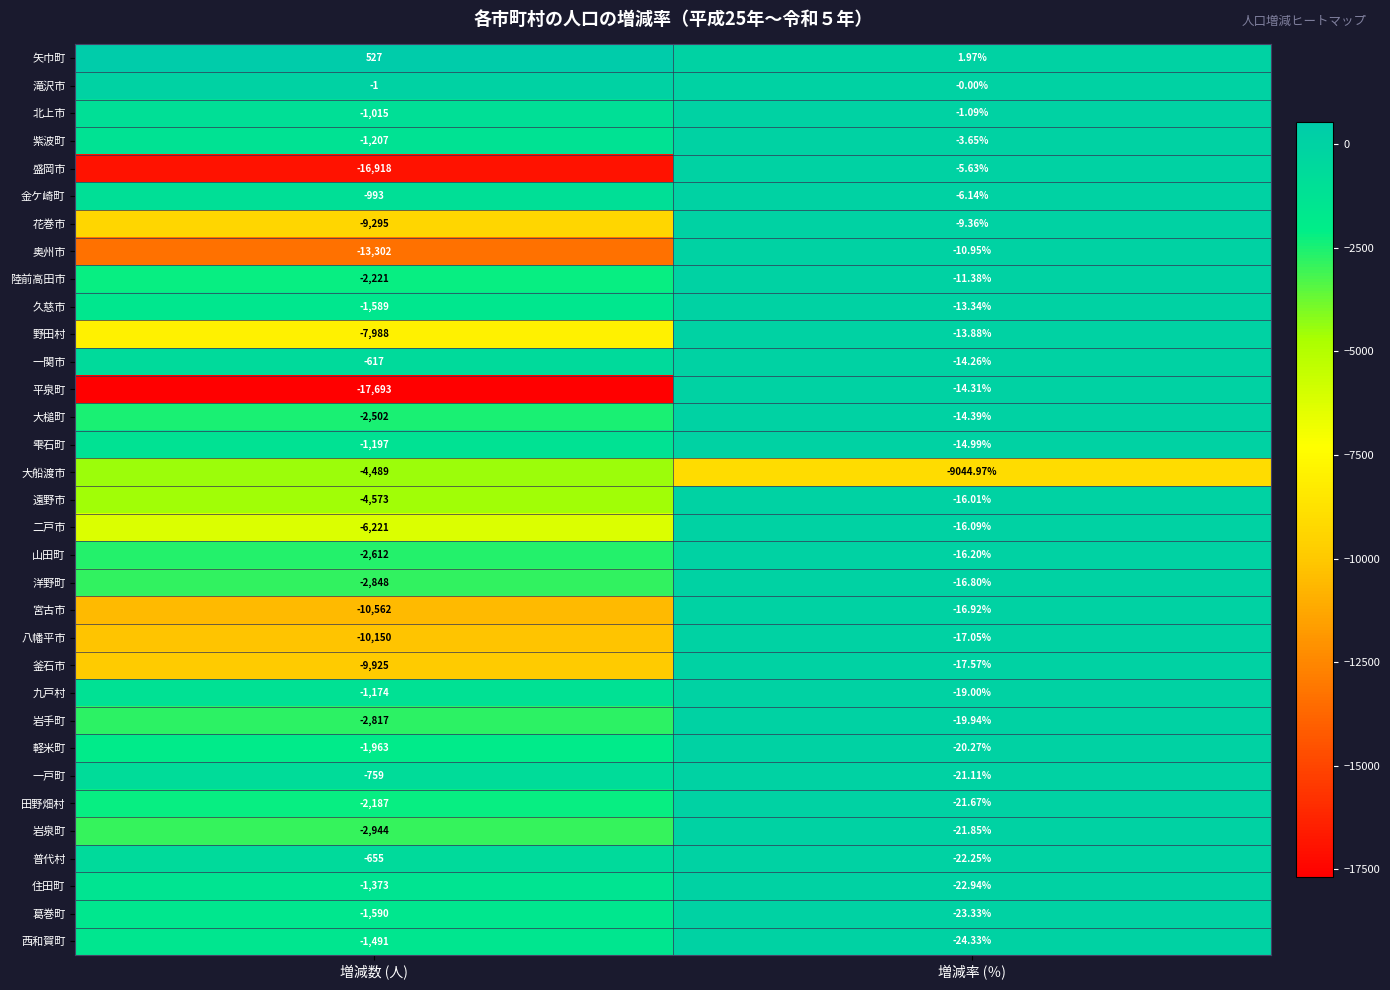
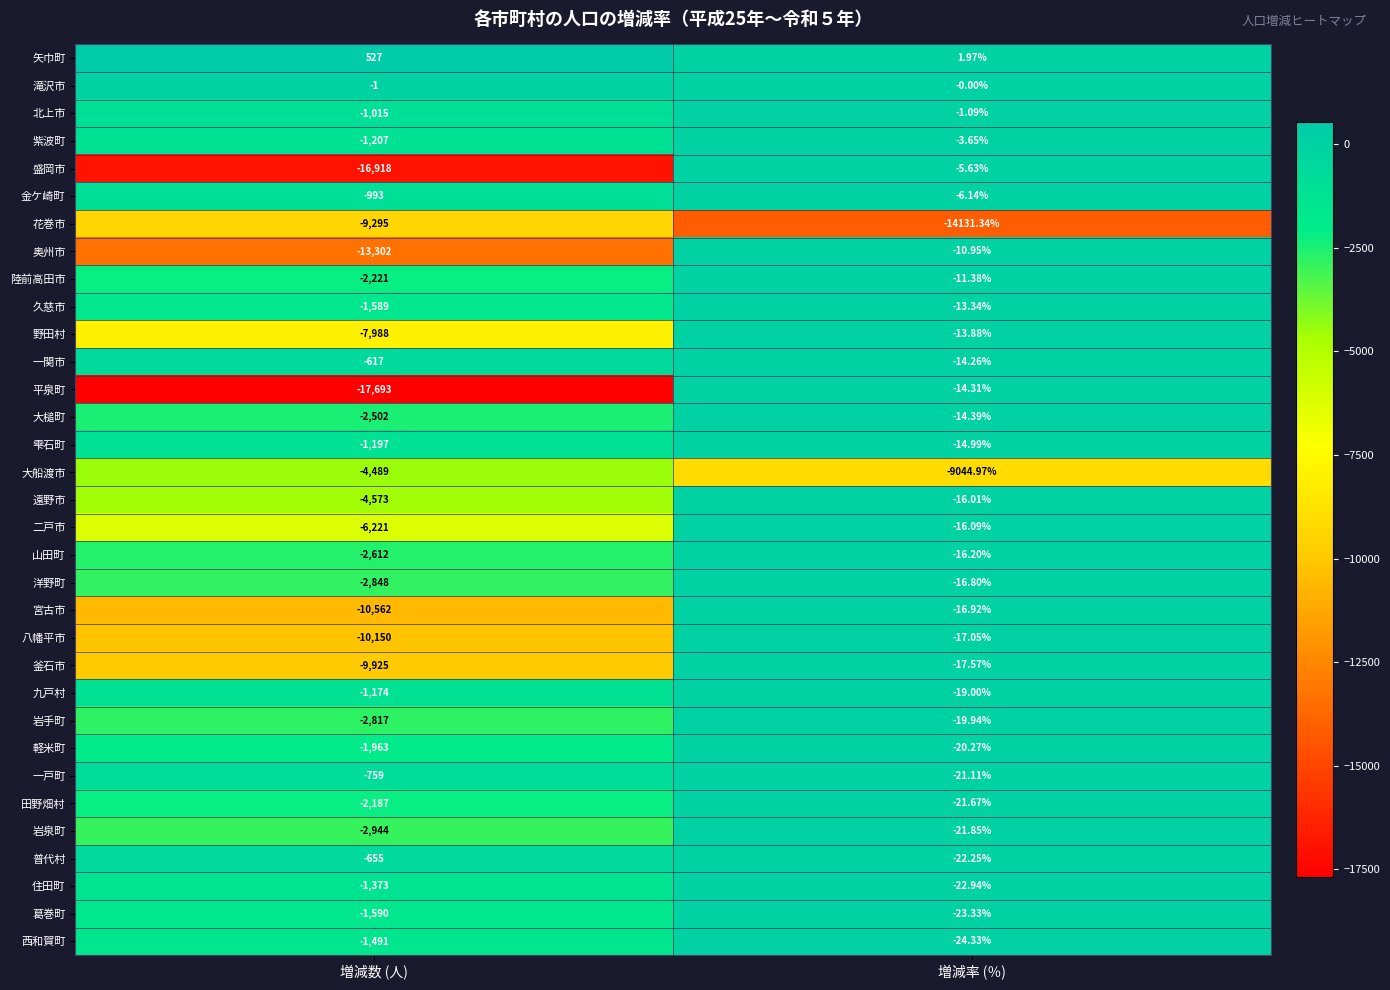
花巻市, 増減率 (％): -9.36% -> -14131.34%
